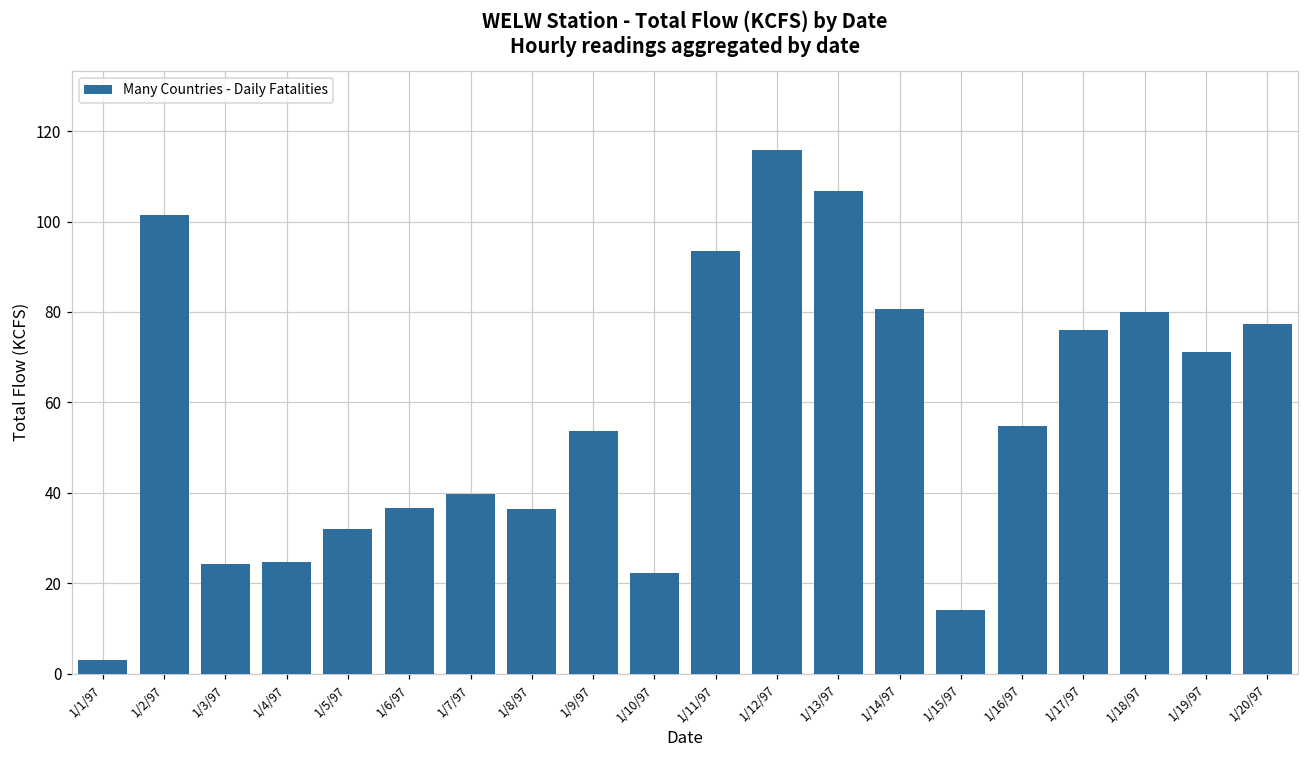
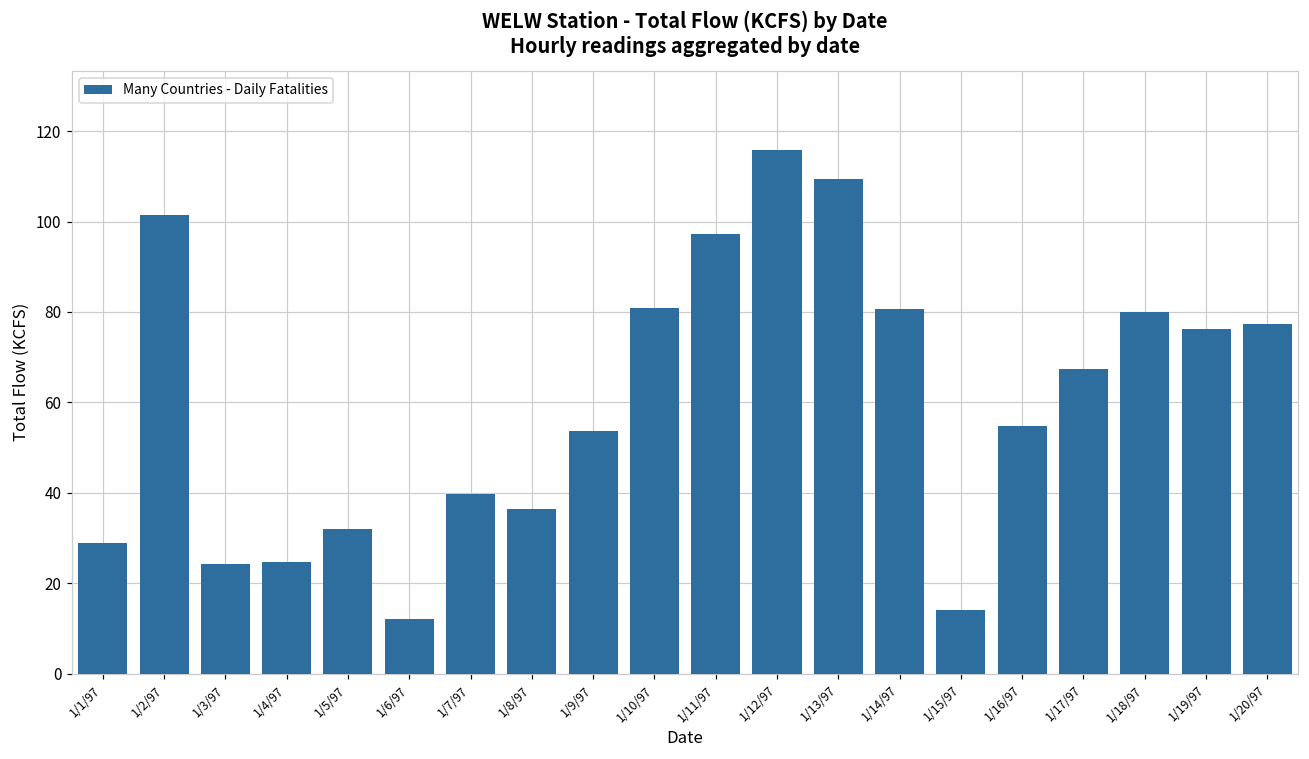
1/1/97: 3 -> 29
1/6/97: 37 -> 12
1/10/97: 22 -> 81
1/11/97: 94 -> 97
1/13/97: 107 -> 109
1/17/97: 76 -> 67
1/19/97: 71 -> 76
